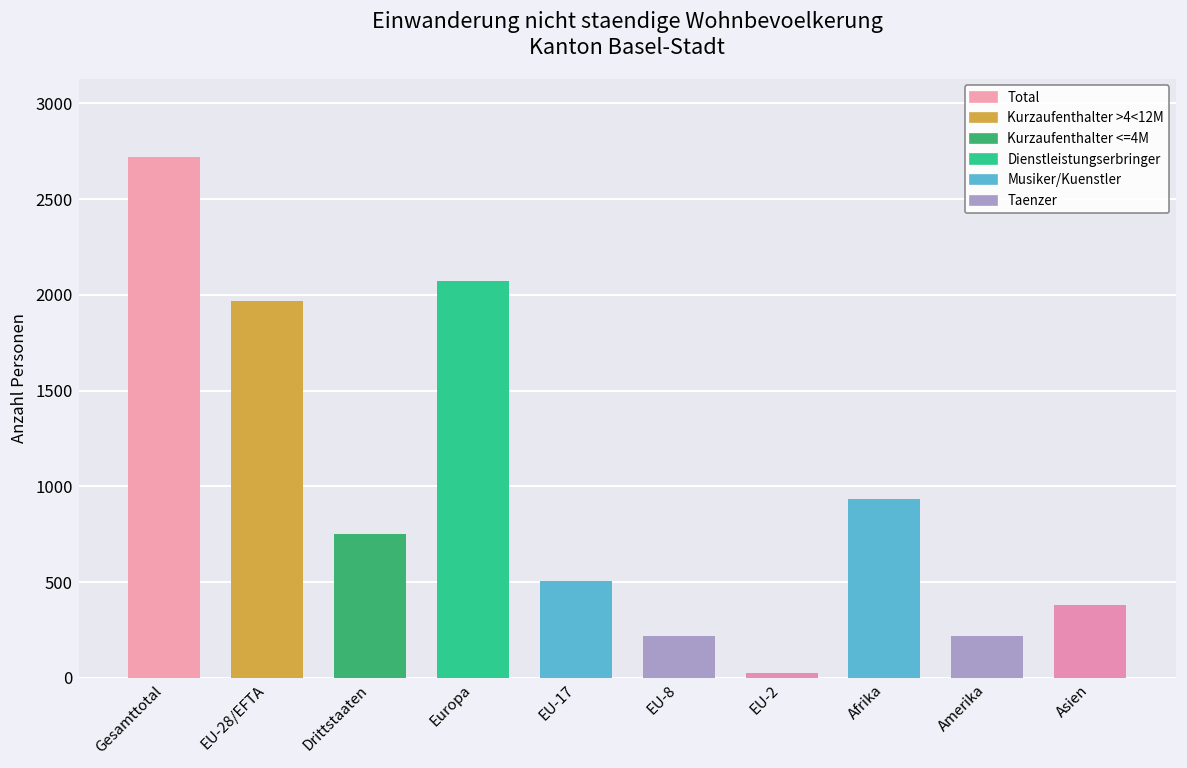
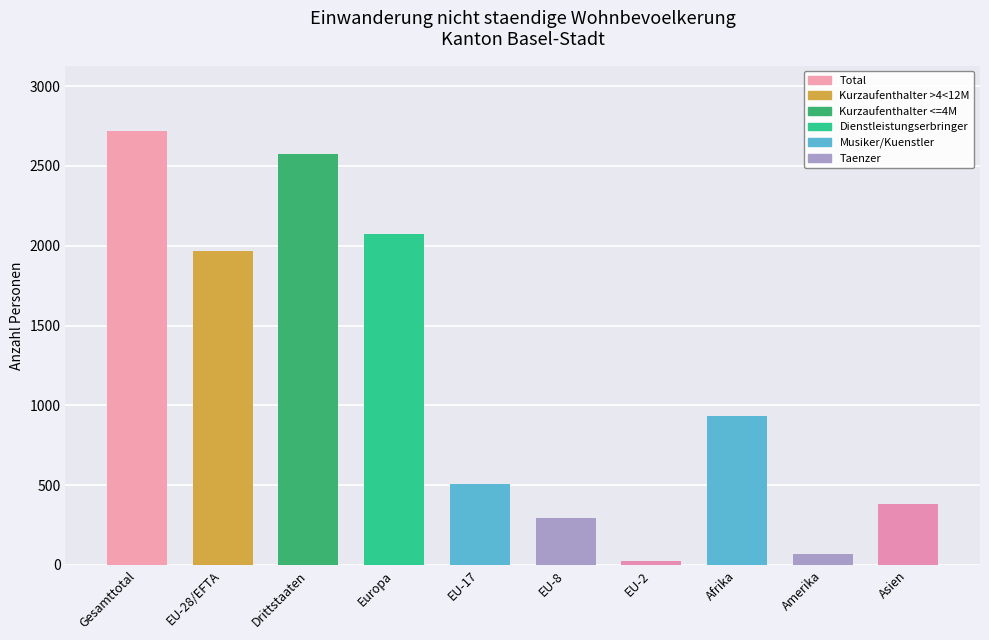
Drittstaaten: 750 -> 2580
EU-8: 220 -> 300
Amerika: 220 -> 70
